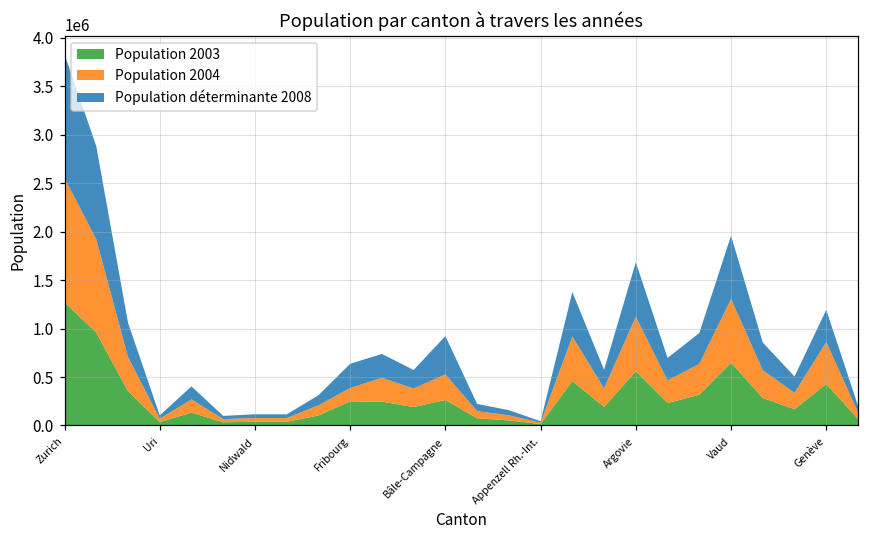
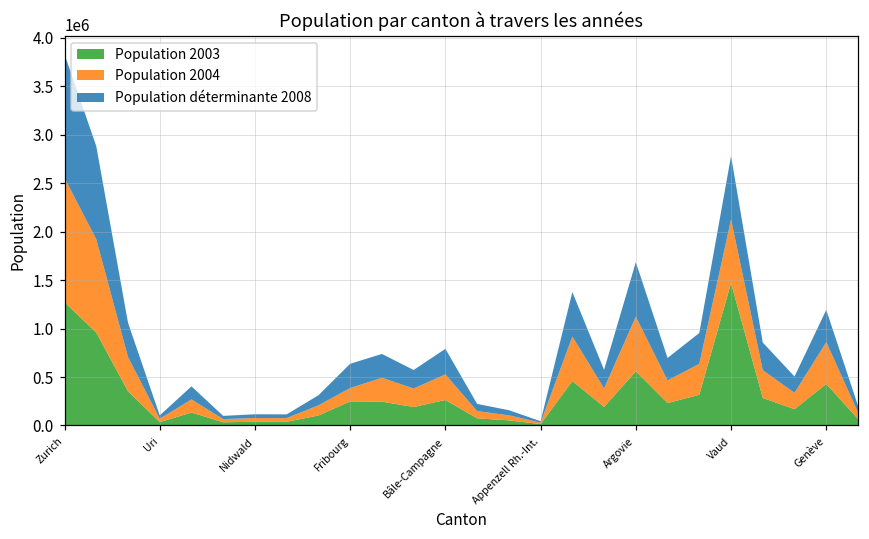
Population déterminante 2008, Bâle-Campagne: 400000 -> 300000
Population 2003, Vaud: 600000 -> 1500000
